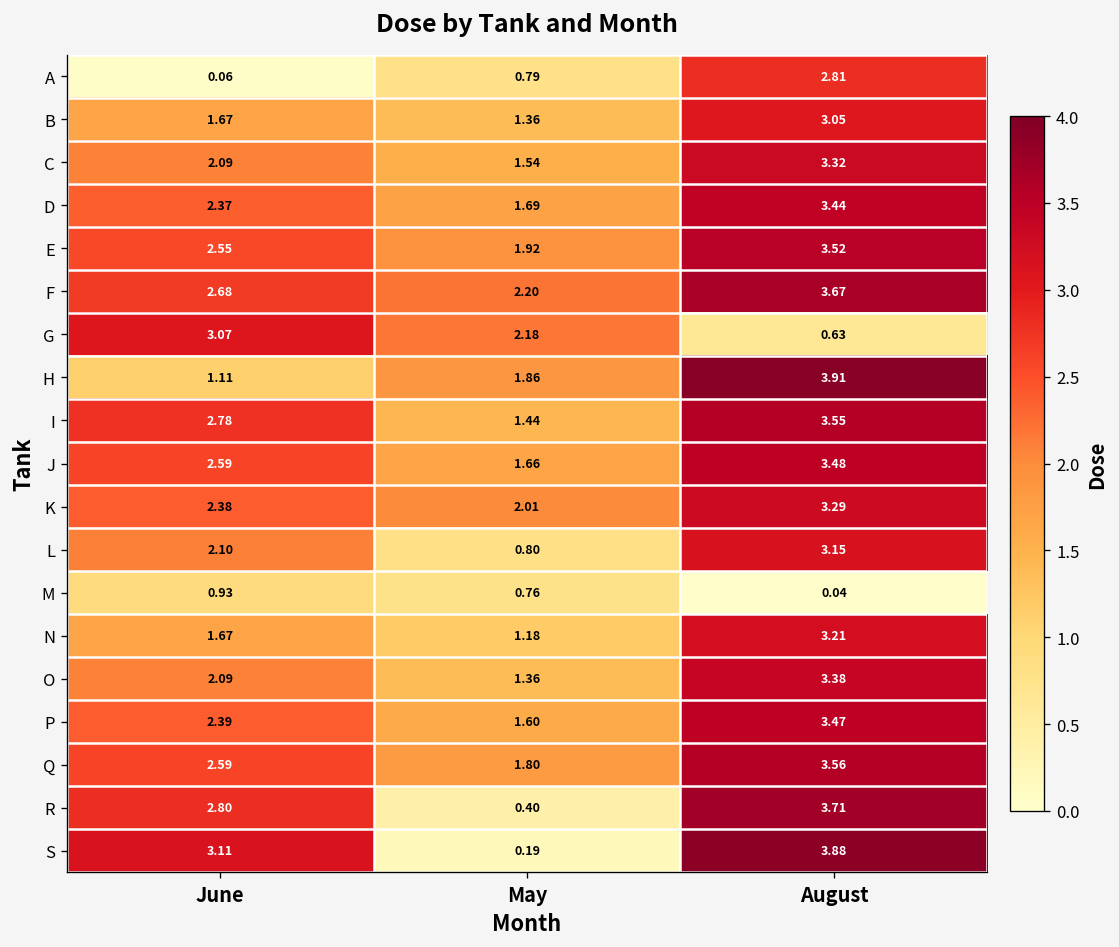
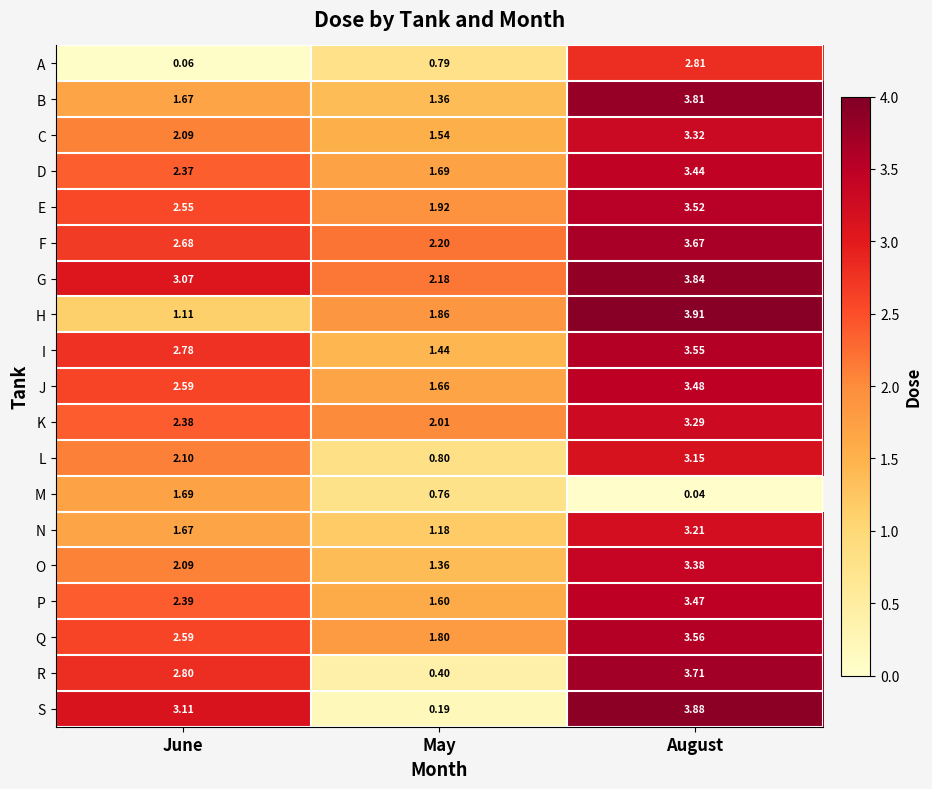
B, August: 3.05 -> 3.81
G, August: 0.63 -> 3.84
M, June: 0.93 -> 1.69
